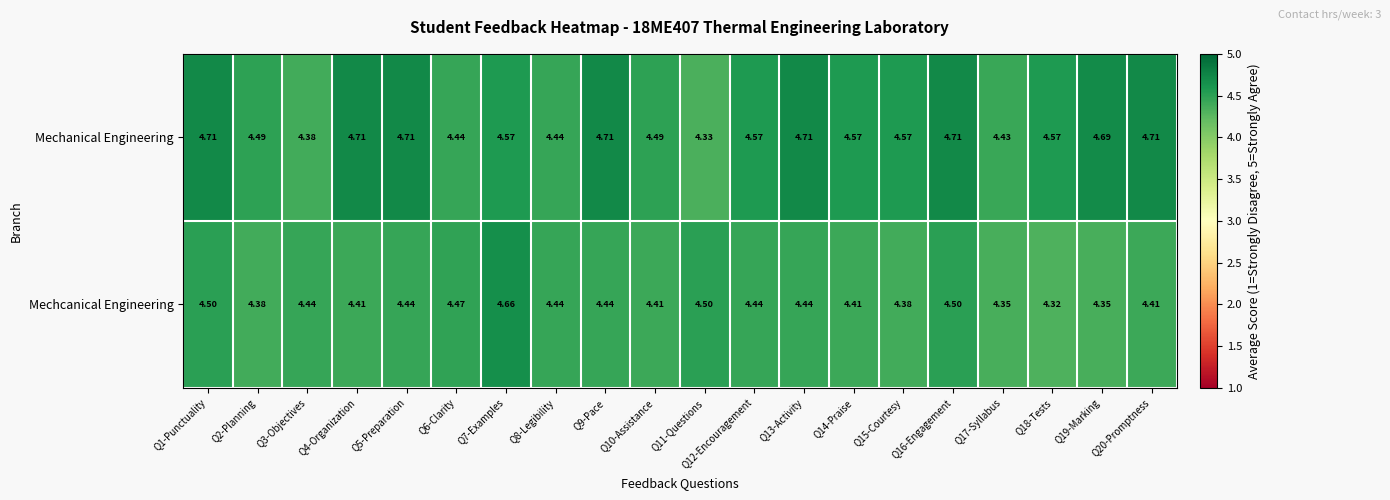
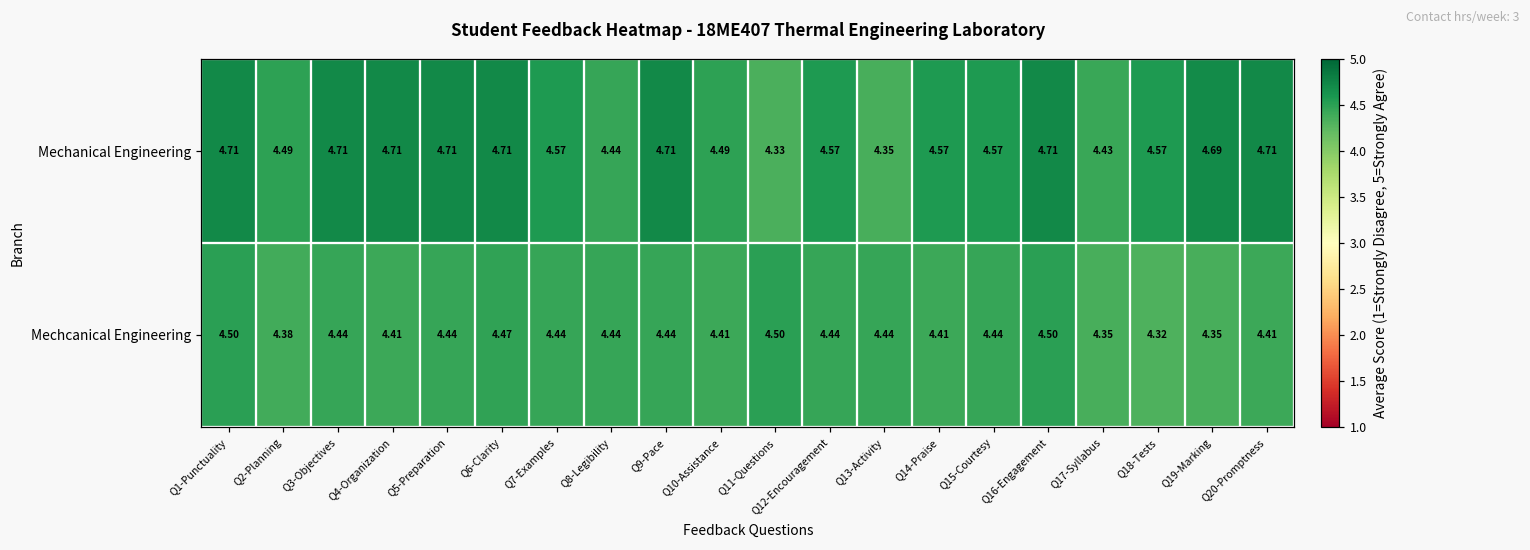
Mechanical Engineering, Q3-Objectives: 4.38 -> 4.71
Mechanical Engineering, Q6-Clarity: 4.44 -> 4.71
Mechanical Engineering, Q13-Activity: 4.71 -> 4.35
Mechcanical Engineering, Q7-Examples: 4.66 -> 4.44
Mechcanical Engineering, Q15-Courtesy: 4.38 -> 4.44
